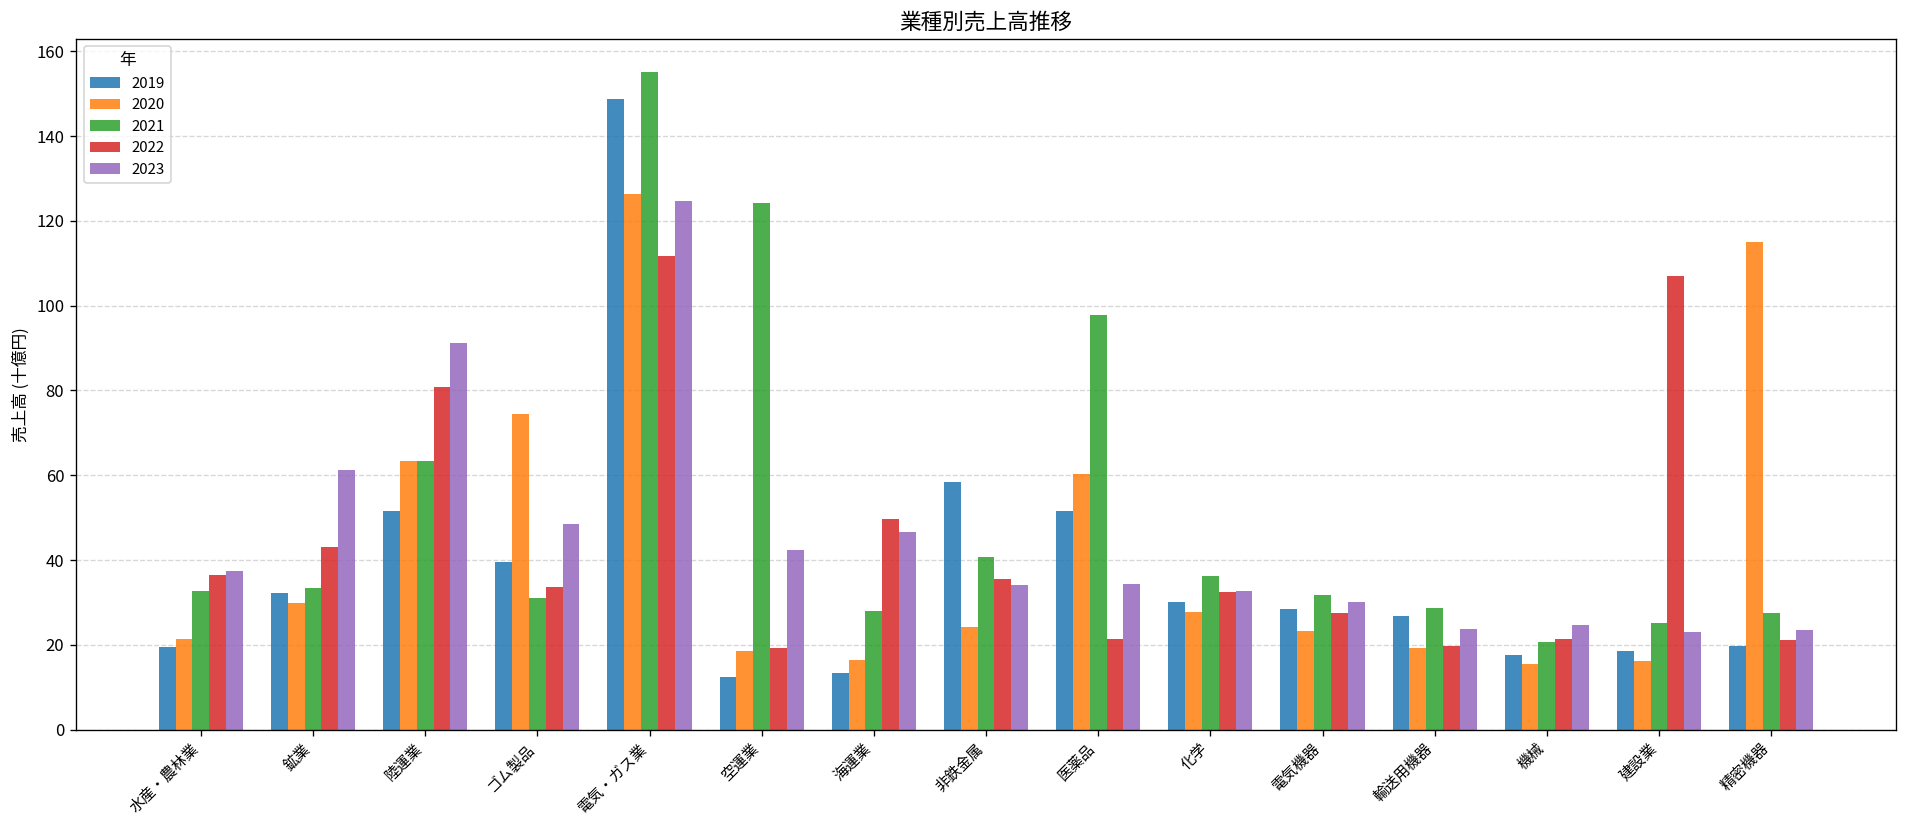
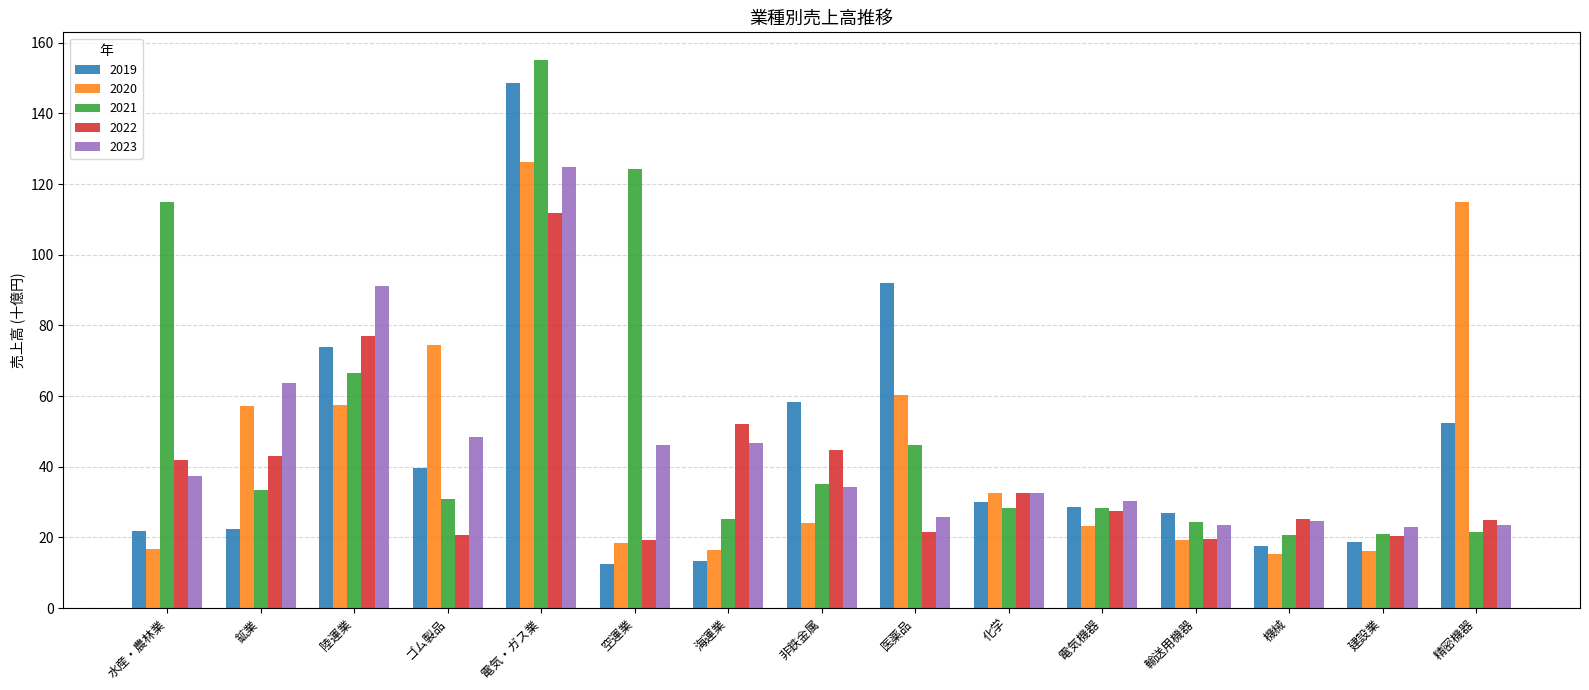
2019, 水産・農林業: 19 -> 22
2020, 水産・農林業: 21 -> 17
2021, 水産・農林業: 33 -> 115
2022, 水産・農林業: 36 -> 42
2019, 鉱業: 32 -> 22
2020, 鉱業: 30 -> 57
2023, 鉱業: 61 -> 64
2019, 陸運業: 52 -> 74
2020, 陸運業: 63 -> 58
2021, 陸運業: 63 -> 67
2022, 陸運業: 81 -> 77
2022, ゴム製品: 34 -> 21
2023, 空運業: 42 -> 46
2021, 海運業: 28 -> 25
2022, 海運業: 50 -> 52
2021, 非鉄金属: 41 -> 35
2022, 非鉄金属: 36 -> 45
2019, 医薬品: 52 -> 92
2021, 医薬品: 98 -> 46
2023, 医薬品: 34 -> 26
2020, 化学: 28 -> 33
2021, 化学: 36 -> 28
2021, 電気機器: 32 -> 28
2021, 輸送用機器: 29 -> 24
2022, 機械: 21 -> 25
2021, 建設業: 25 -> 21
2022, 建設業: 107 -> 20
2019, 精密機器: 20 -> 53
2021, 精密機器: 28 -> 21
2022, 精密機器: 21 -> 25
